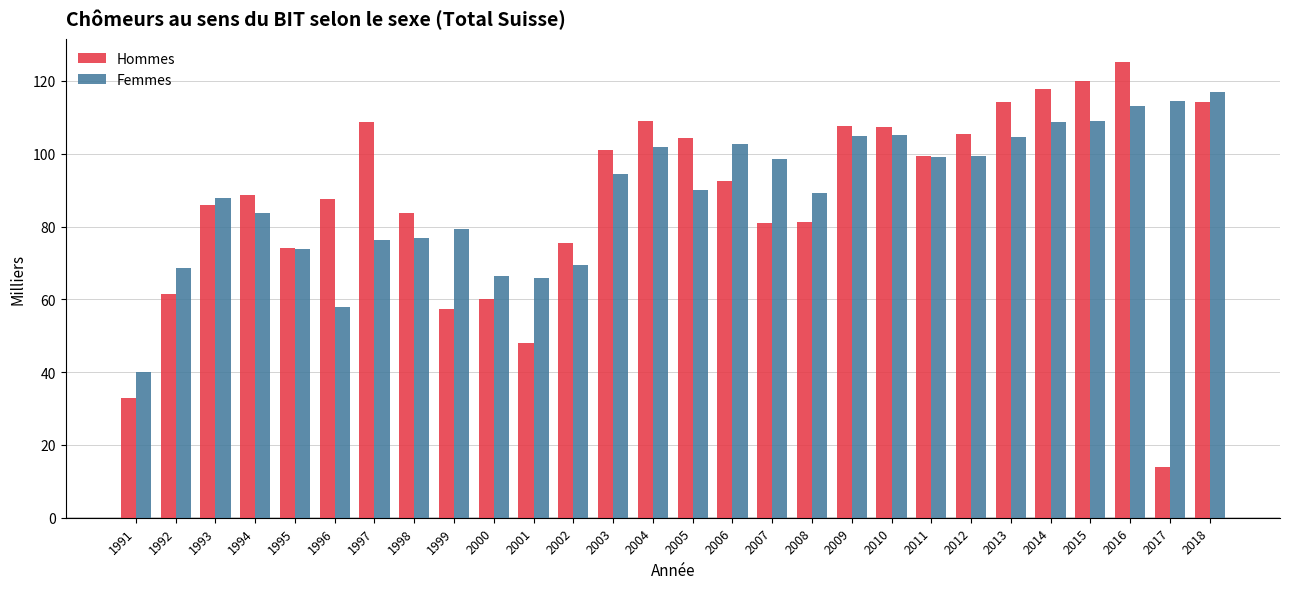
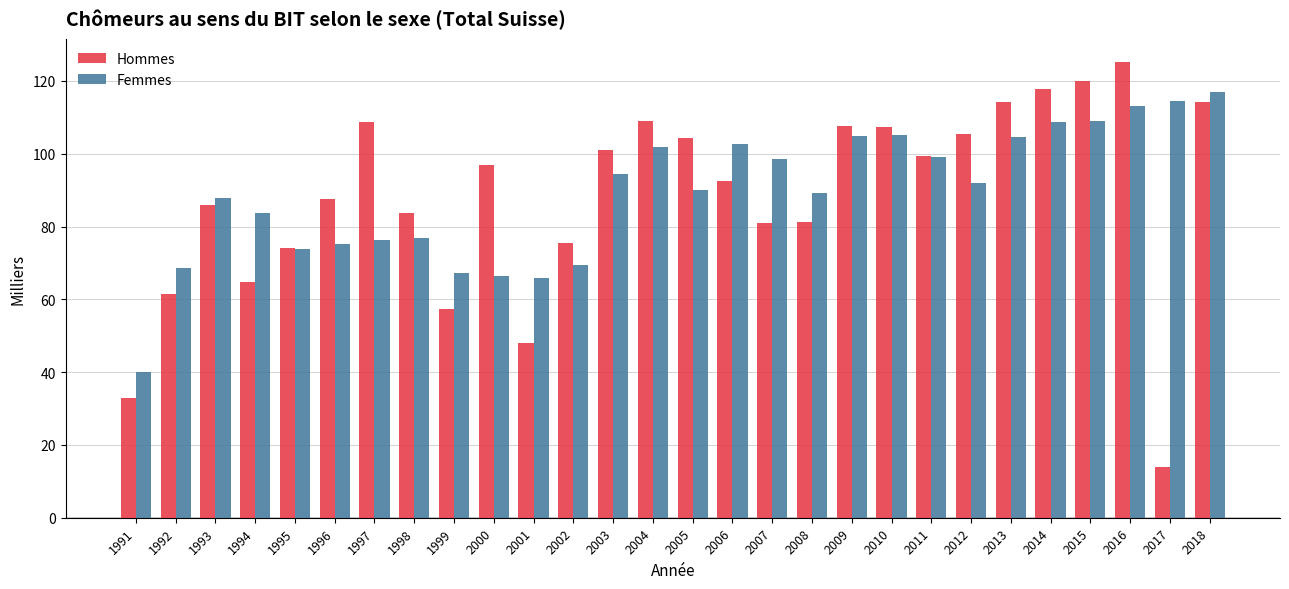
Hommes, 1994: 89 -> 65
Femmes, 1996: 58 -> 75
Femmes, 1999: 79 -> 67
Hommes, 2000: 60 -> 97
Femmes, 2012: 99 -> 92
